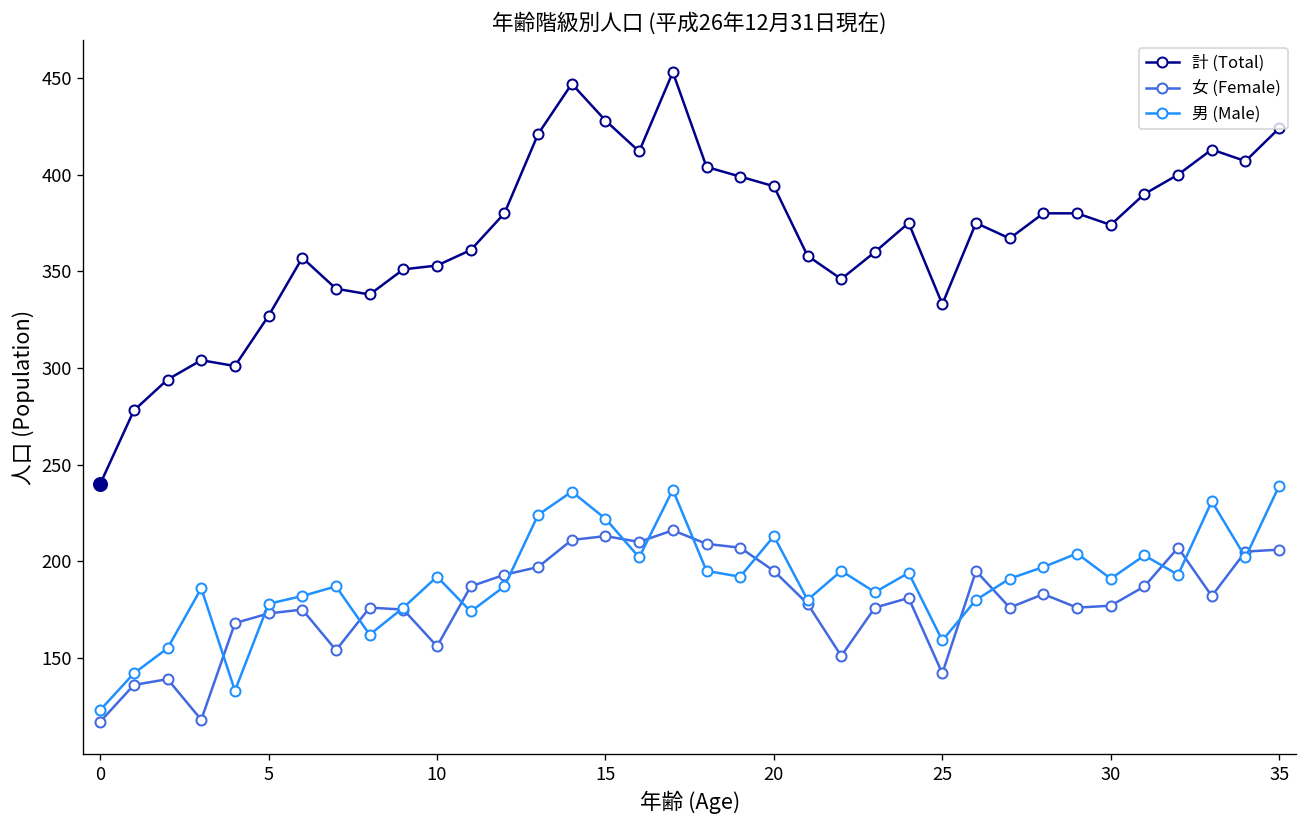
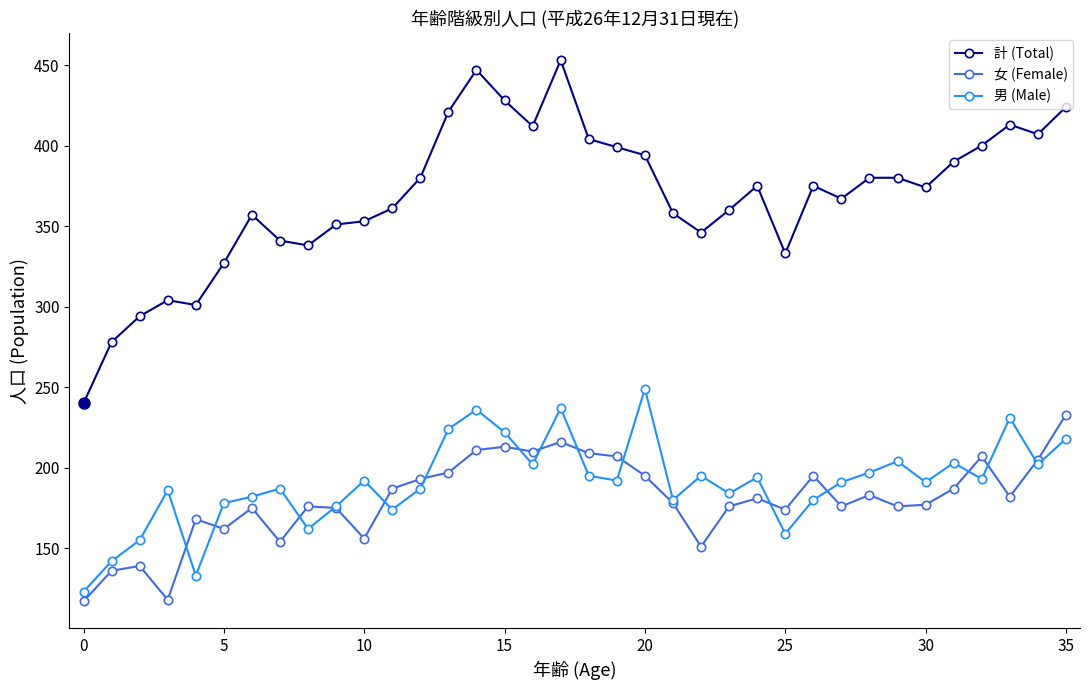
女 (Female), 5: 173 -> 162
男 (Male), 20: 213 -> 249
女 (Female), 25: 142 -> 174
女 (Female), 35: 206 -> 233
男 (Male), 35: 239 -> 218
